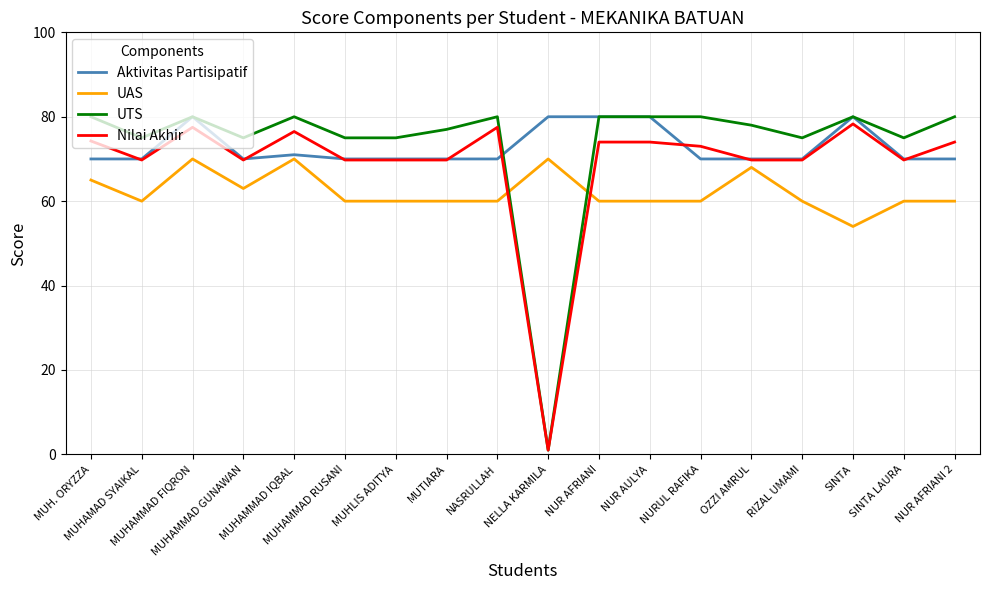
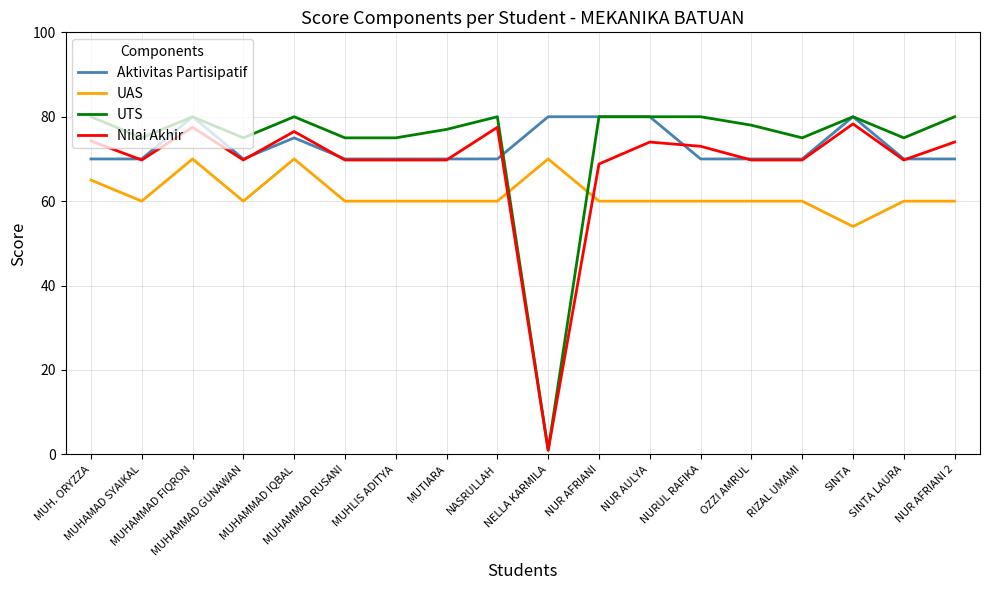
UAS, MUHAMMAD GUNAWAN: 63 -> 60
Aktivitas Partisipatif, MUHAMMAD IQBAL: 71 -> 75
Nilai Akhir, NUR AFRIANI: 74 -> 69
UAS, OZZI AMRUL: 68 -> 60
